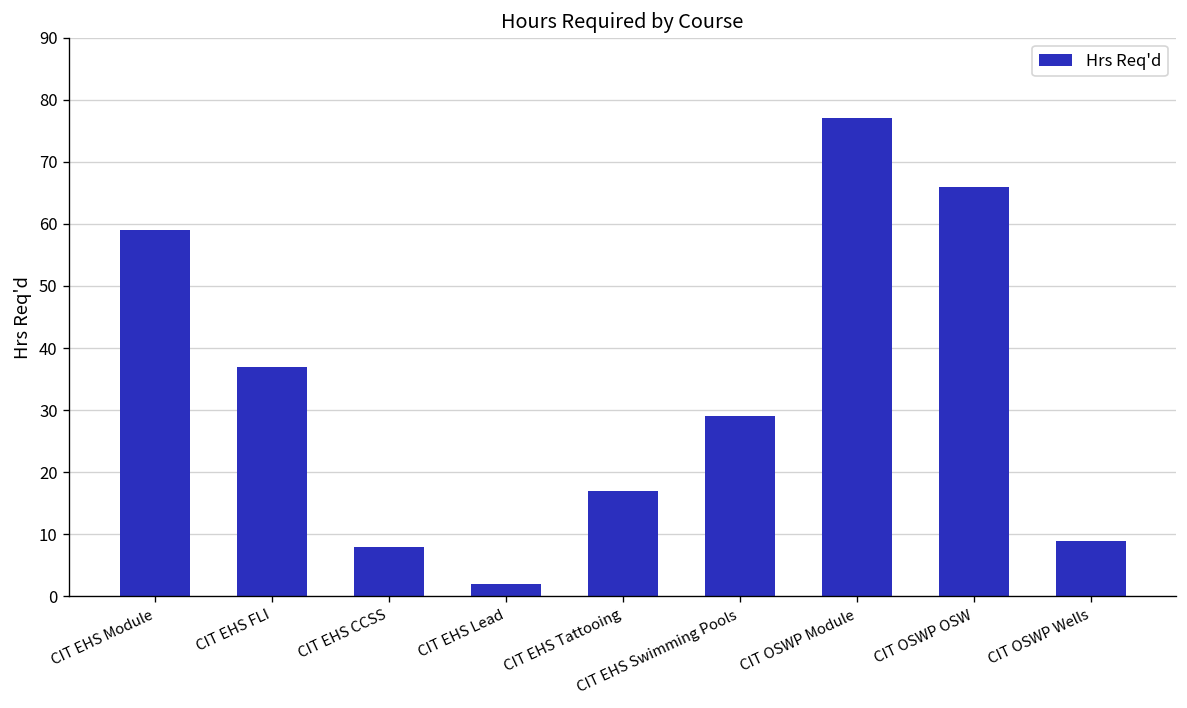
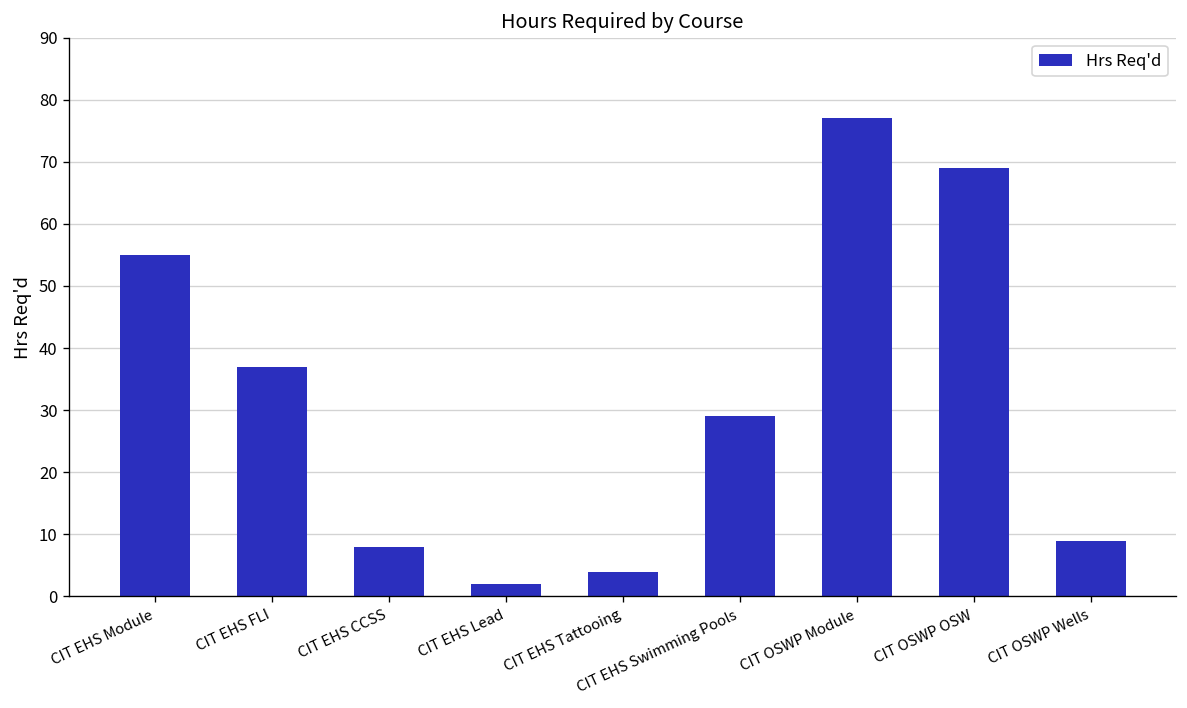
CIT EHS Module: 59 -> 55
CIT EHS Tattooing: 17 -> 4
CIT OSWP OSW: 66 -> 69
